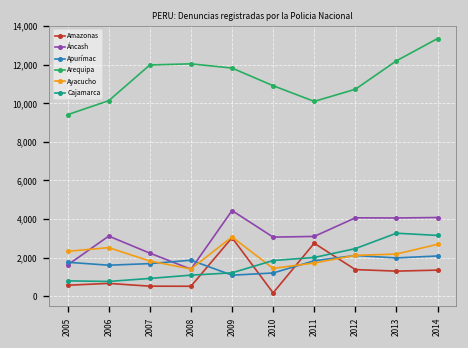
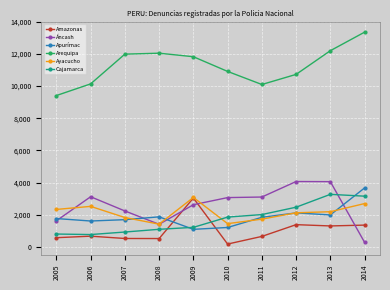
Áncash, 2009: 4,400 -> 2,600
Amazonas, 2011: 2,700 -> 600
Áncash, 2014: 4,100 -> 300
Apurímac, 2014: 2,100 -> 3,700
